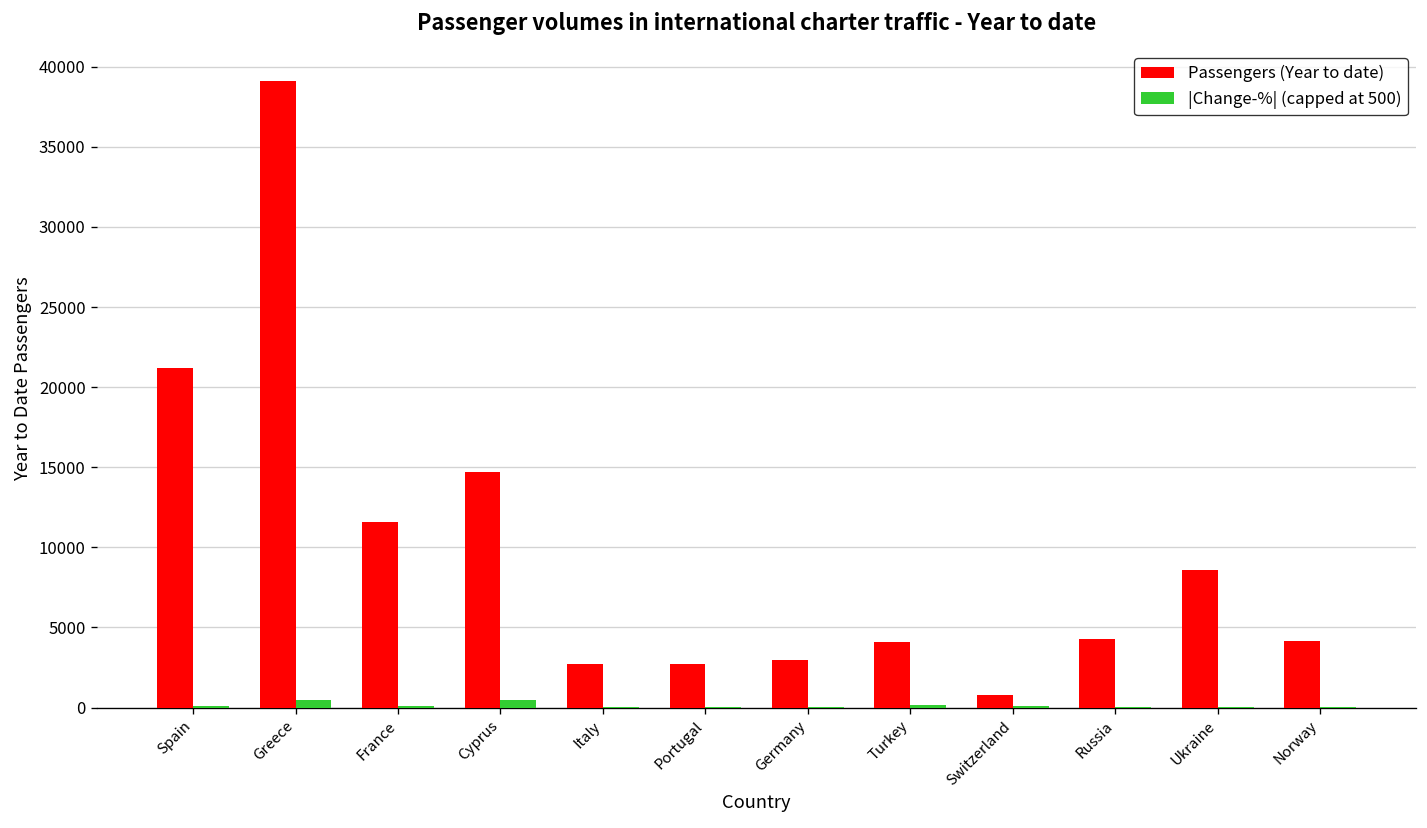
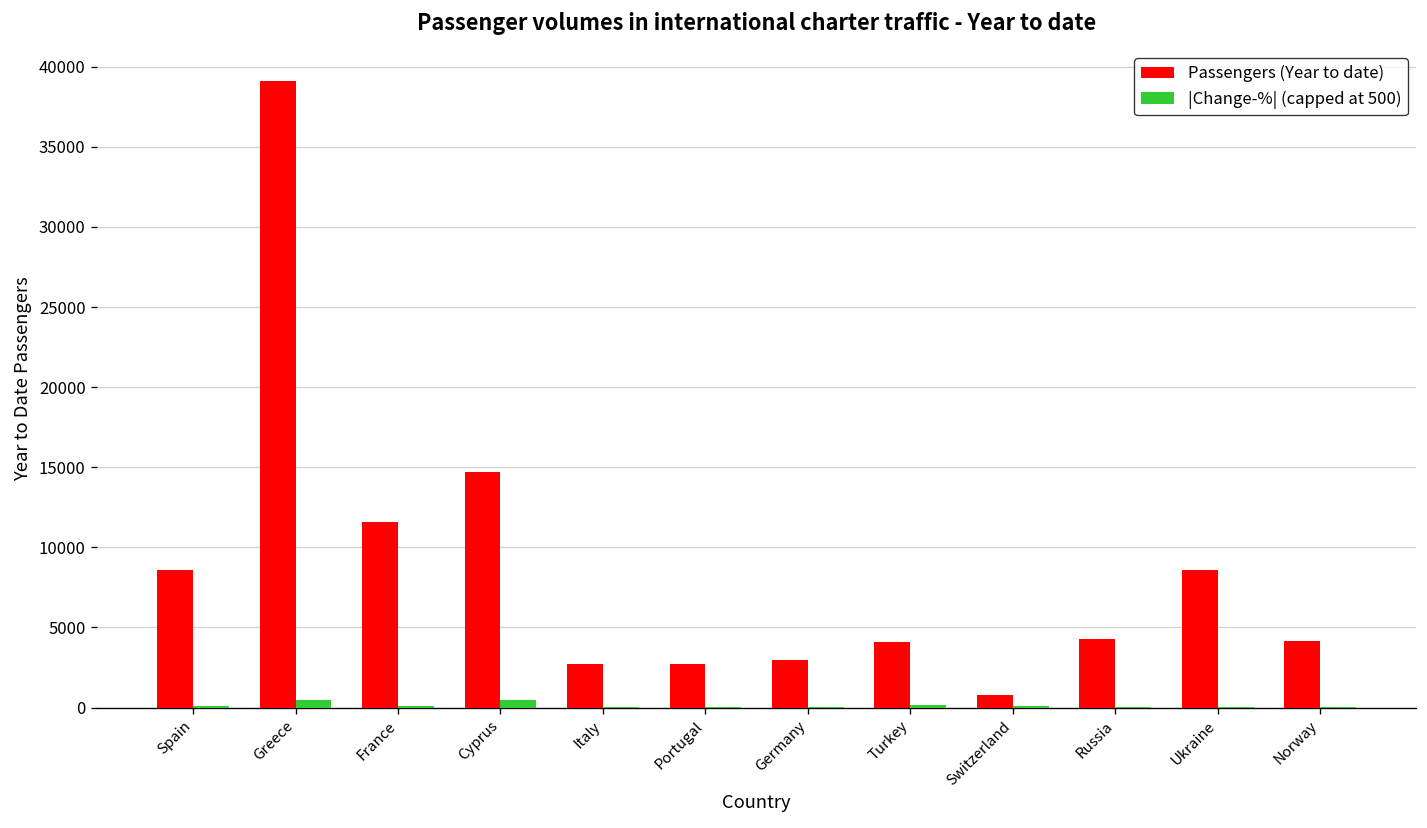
Passengers (Year to date), Spain: 21200 -> 8600
